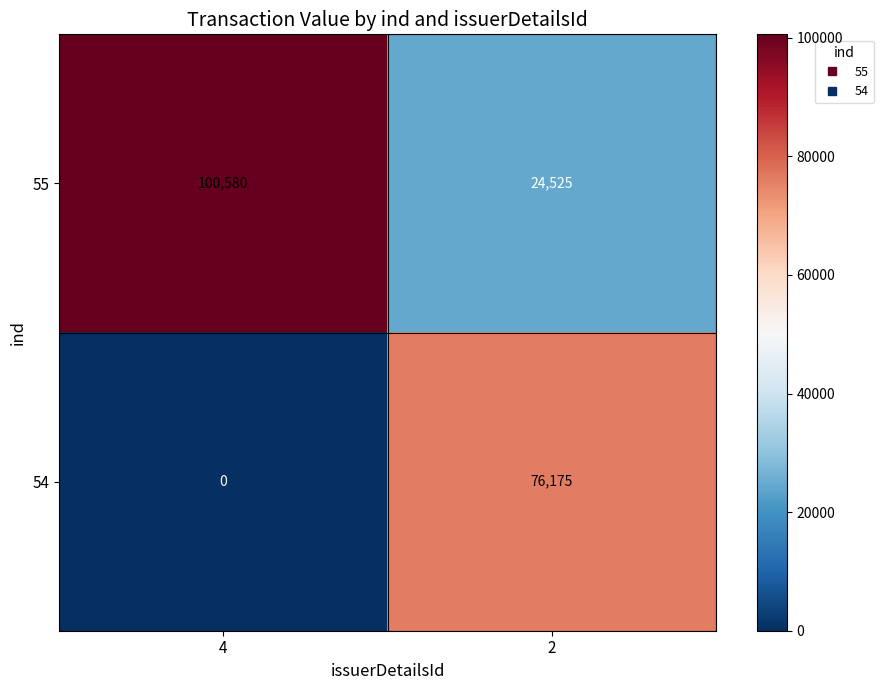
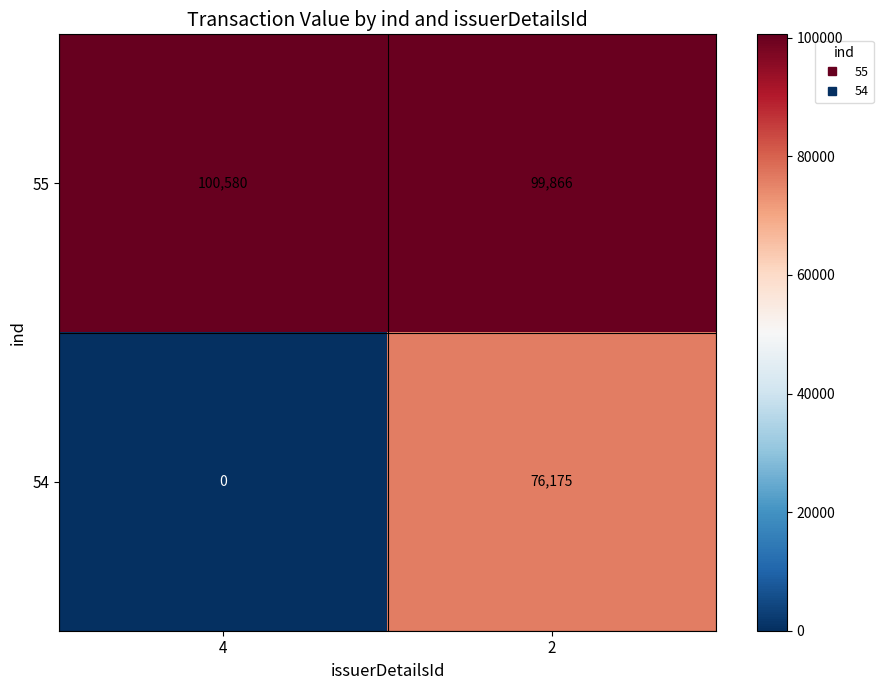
55, 2: 24,525 -> 99,866
